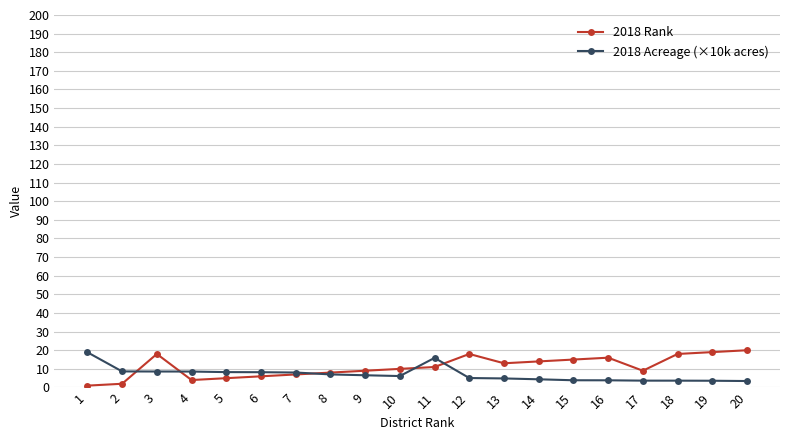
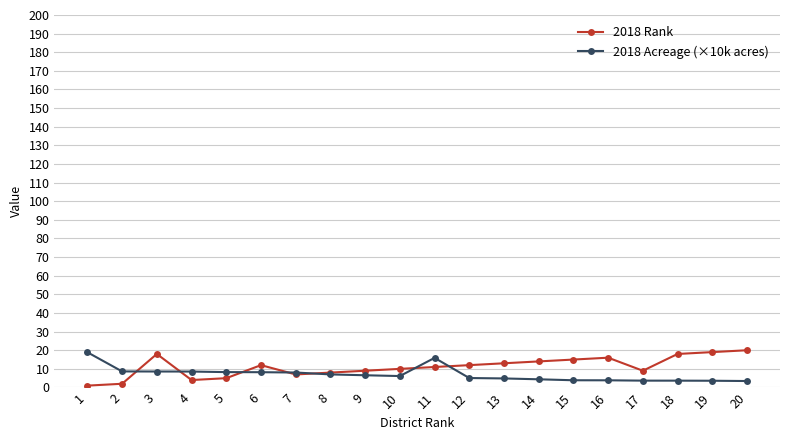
2018 Rank, 6: 6 -> 12
2018 Rank, 12: 18 -> 12
